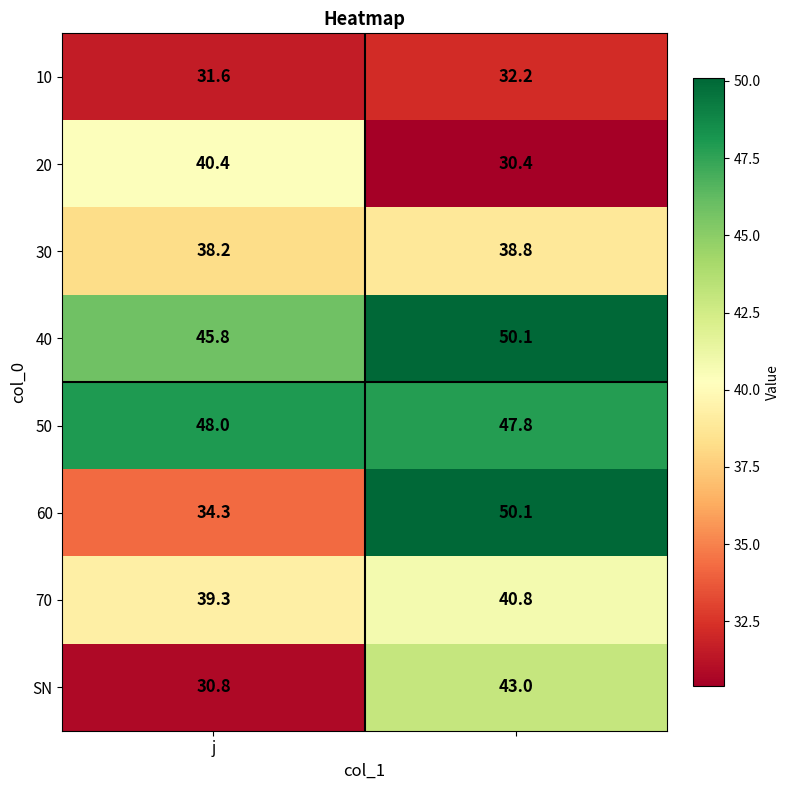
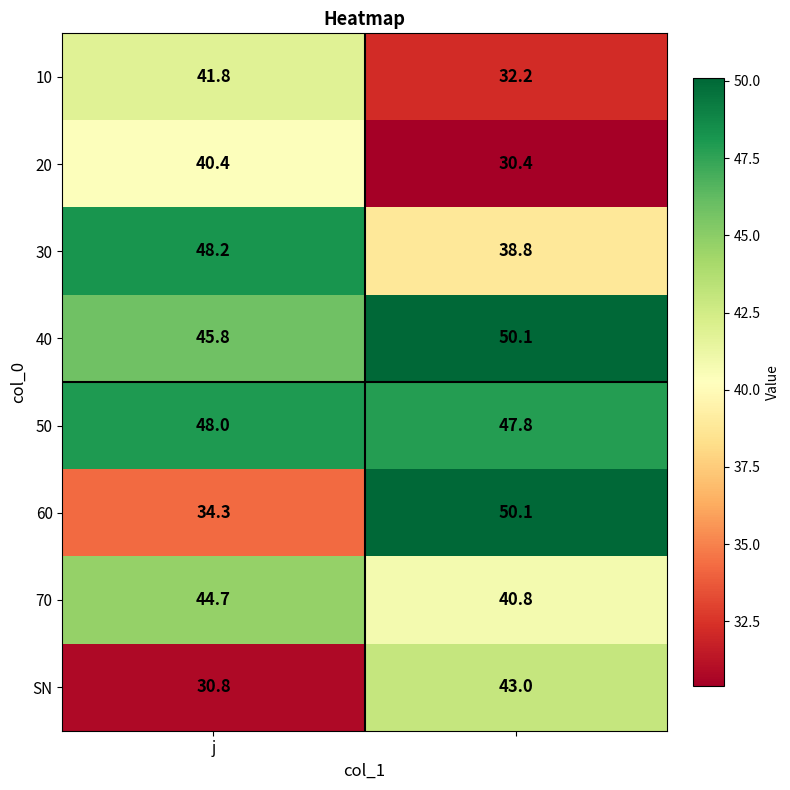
10, j: 31.6 -> 41.8
30, j: 38.2 -> 48.2
70, j: 39.3 -> 44.7
